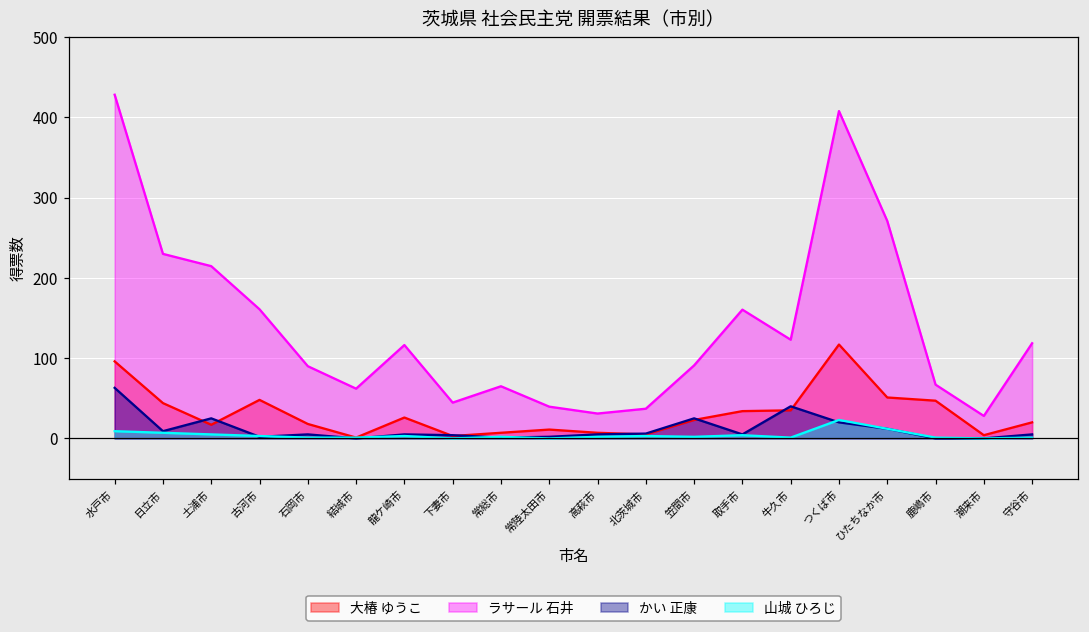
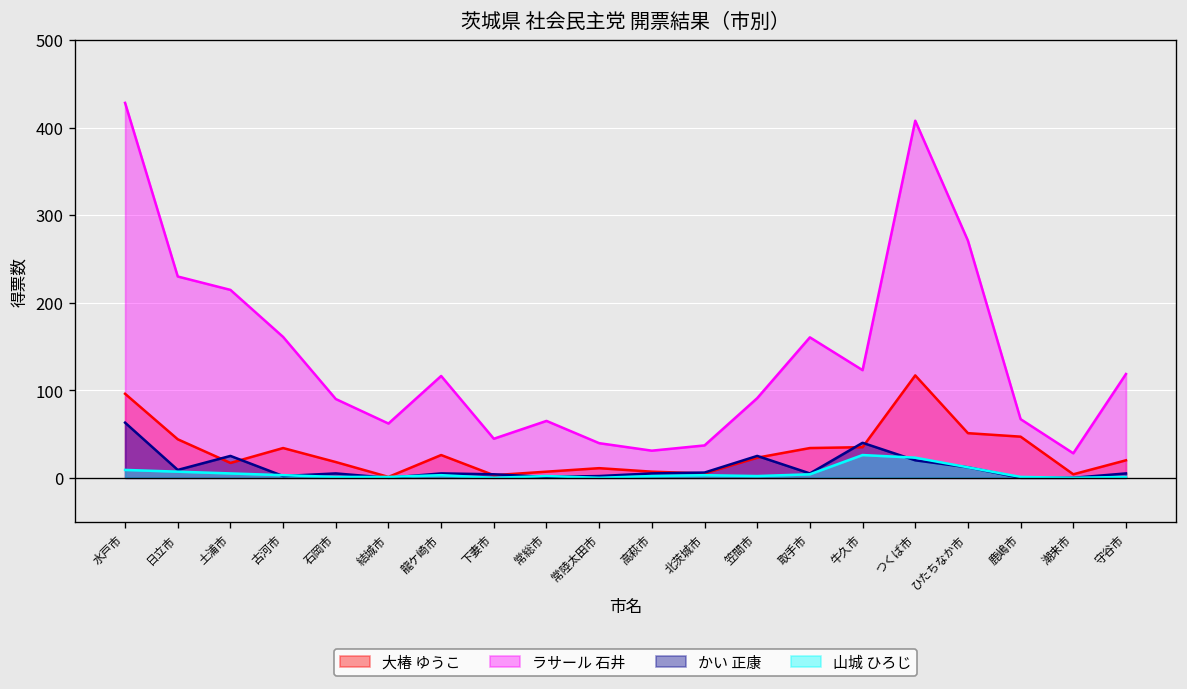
大椿 ゆうこ, 古河市: 50 -> 30
山城 ひろじ, 牛久市: 0 -> 30
